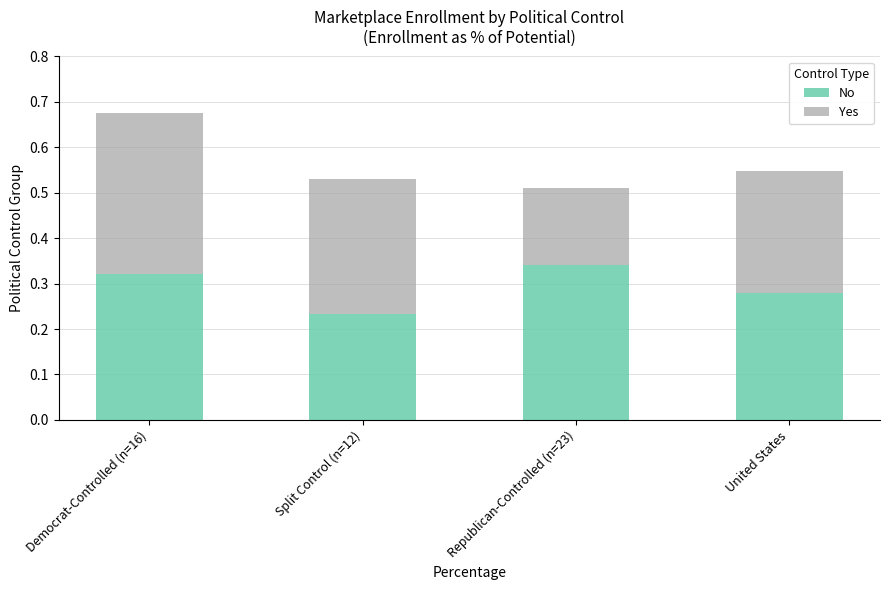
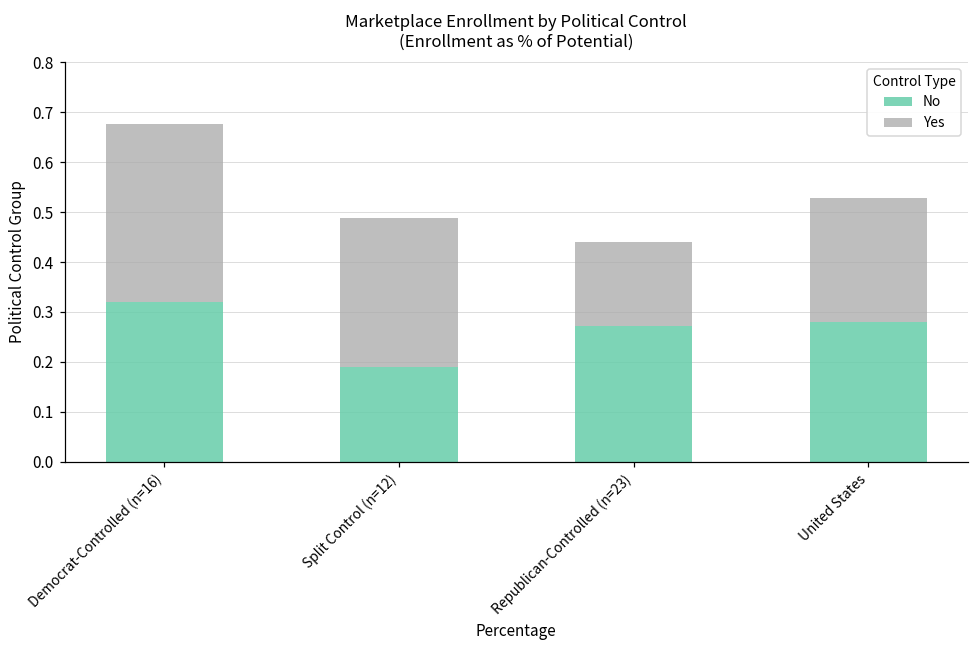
No, Split Control (n=12): 0.23 -> 0.19
No, Republican-Controlled (n=23): 0.34 -> 0.27
Yes, United States: 0.27 -> 0.25
